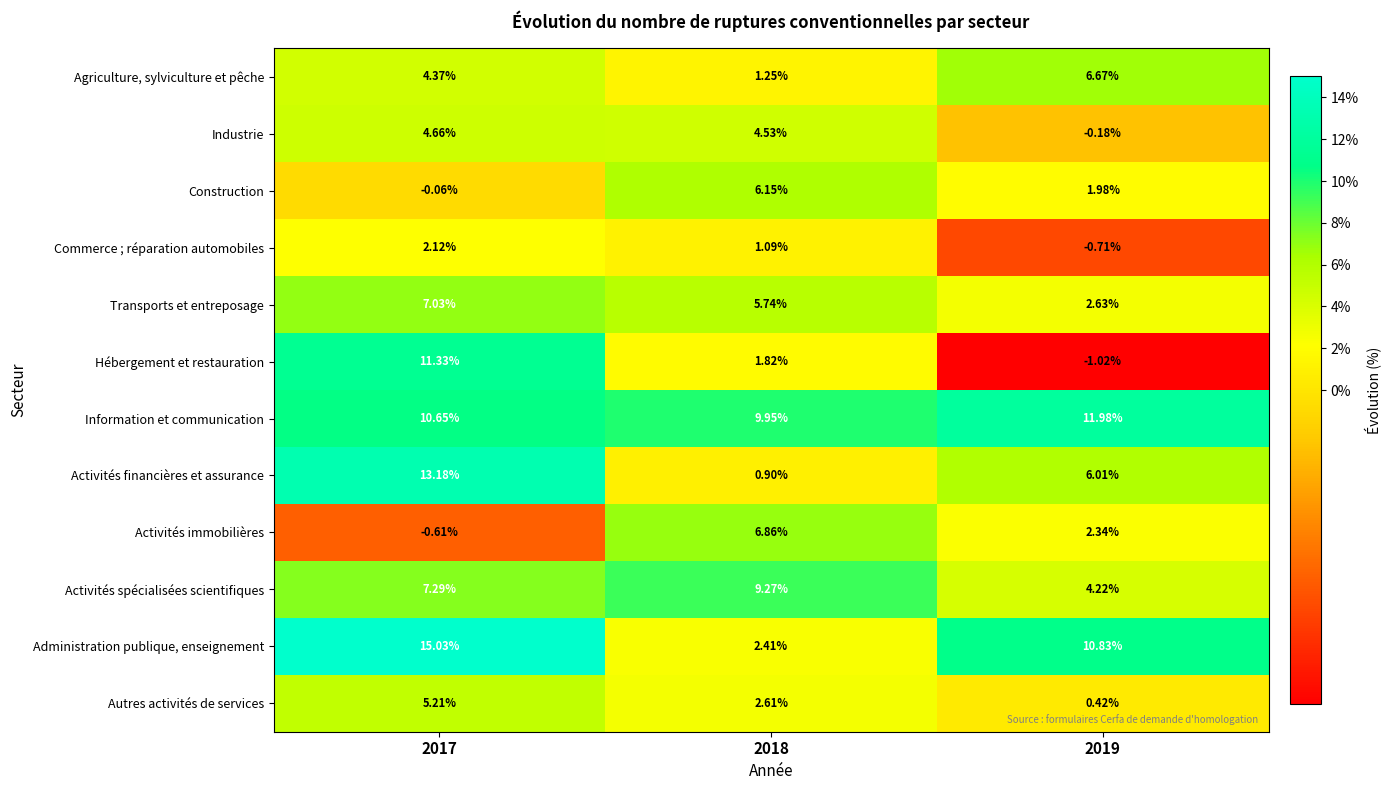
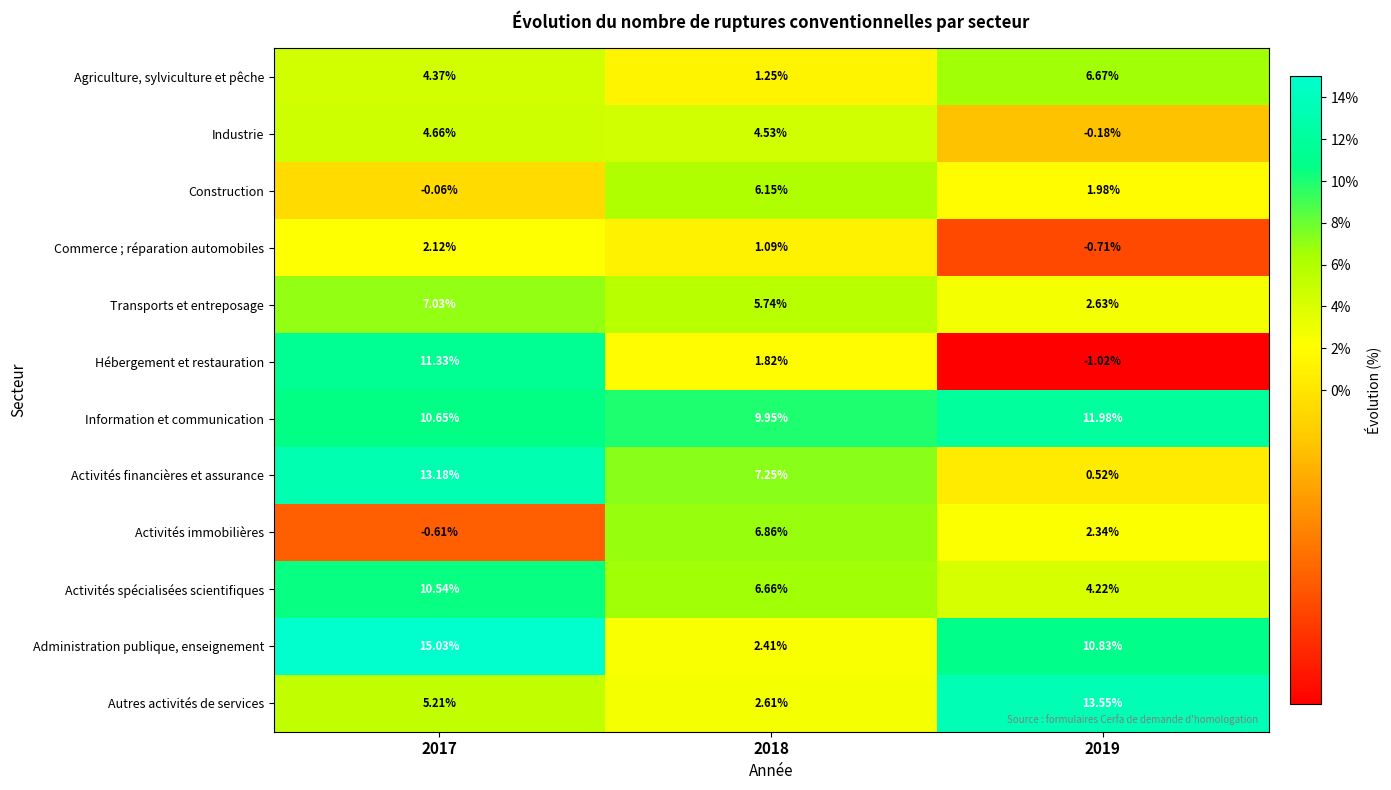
Activités financières et assurance, 2018: 0.90% -> 7.25%
Activités financières et assurance, 2019: 6.01% -> 0.52%
Activités spécialisées scientifiques, 2017: 7.29% -> 10.54%
Activités spécialisées scientifiques, 2018: 9.27% -> 6.66%
Autres activités de services, 2019: 0.42% -> 13.55%
